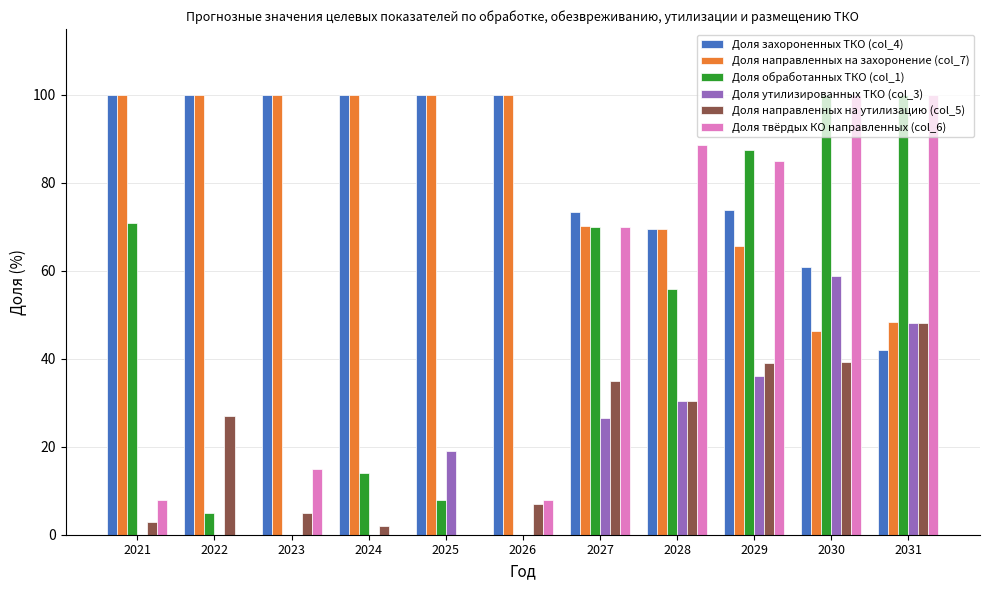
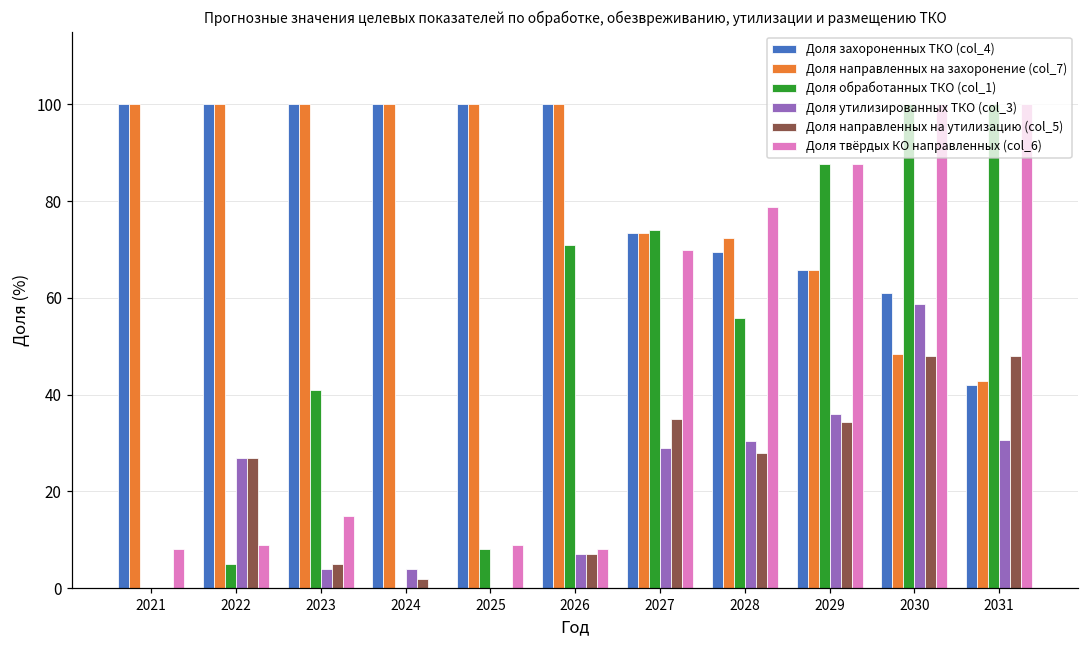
Доля обработанных ТКО (col_1), 2021: 71 -> 0
Доля направленных на утилизацию (col_5), 2021: 3 -> 0
Доля утилизированных ТКО (col_3), 2022: 0 -> 27
Доля твёрдых КО направленных (col_6), 2022: 0 -> 9
Доля обработанных ТКО (col_1), 2023: 0 -> 41
Доля утилизированных ТКО (col_3), 2023: 0 -> 4
Доля обработанных ТКО (col_1), 2024: 14 -> 0
Доля утилизированных ТКО (col_3), 2024: 0 -> 4
Доля утилизированных ТКО (col_3), 2025: 19 -> 0
Доля твёрдых КО направленных (col_6), 2025: 0 -> 9
Доля обработанных ТКО (col_1), 2026: 0 -> 71
Доля утилизированных ТКО (col_3), 2026: 0 -> 7
Доля направленных на захоронение (col_7), 2027: 70 -> 73
Доля обработанных ТКО (col_1), 2027: 70 -> 74
Доля утилизированных ТКО (col_3), 2027: 27 -> 29
Доля направленных на захоронение (col_7), 2028: 70 -> 72
Доля направленных на утилизацию (col_5), 2028: 30 -> 28
Доля твёрдых КО направленных (col_6), 2028: 89 -> 79
Доля захороненных ТКО (col_4), 2029: 74 -> 66
Доля направленных на утилизацию (col_5), 2029: 39 -> 34
Доля твёрдых КО направленных (col_6), 2029: 85 -> 88
Доля направленных на захоронение (col_7), 2030: 46 -> 48
Доля направленных на утилизацию (col_5), 2030: 39 -> 48
Доля направленных на захоронение (col_7), 2031: 48 -> 43
Доля утилизированных ТКО (col_3), 2031: 48 -> 31
